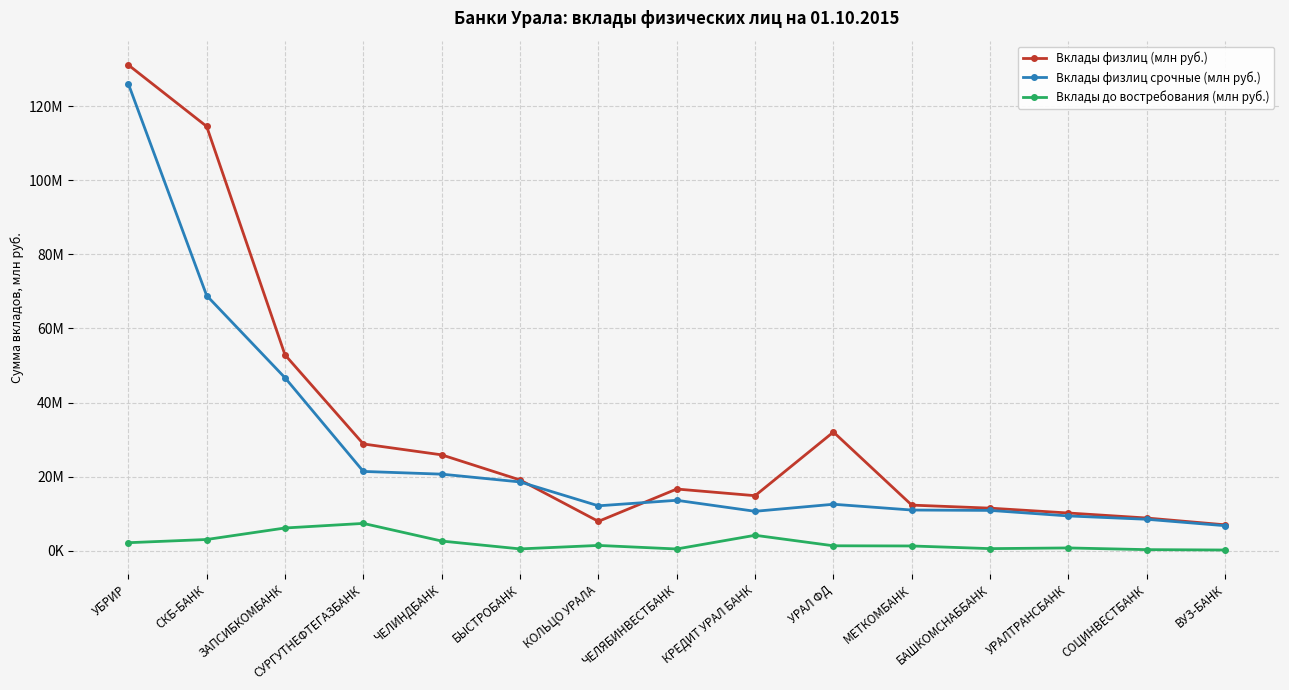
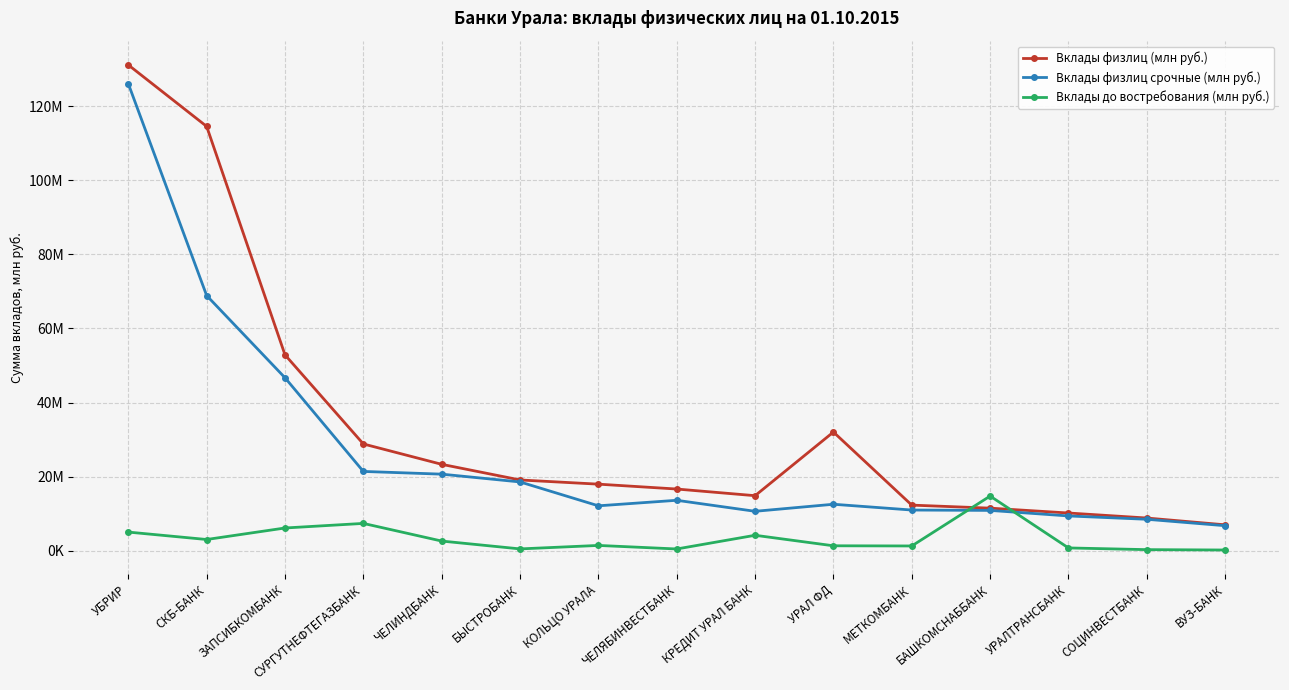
Вклады до востребования (млн руб.), УБРИР: 2000000 -> 5000000
Вклады физлиц (млн руб.), ЧЕЛИНДБАНК: 26000000 -> 23000000
Вклады физлиц (млн руб.), КОЛЬЦО УРАЛА: 8000000 -> 18000000
Вклады до востребования (млн руб.), БАШКОМСНАББАНК: 1000000 -> 15000000
